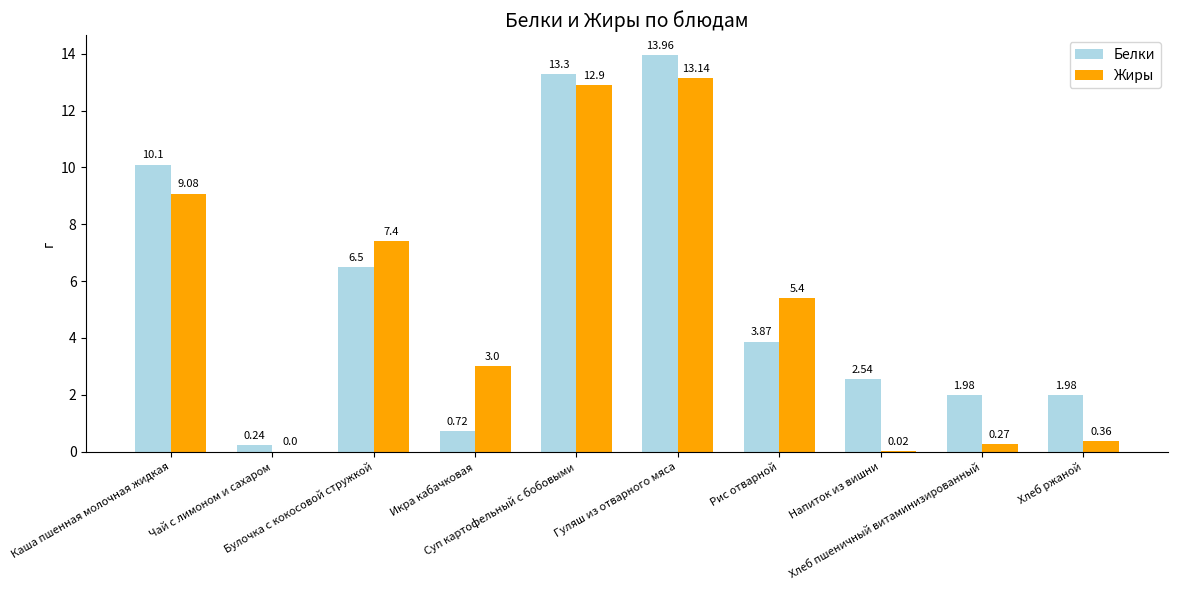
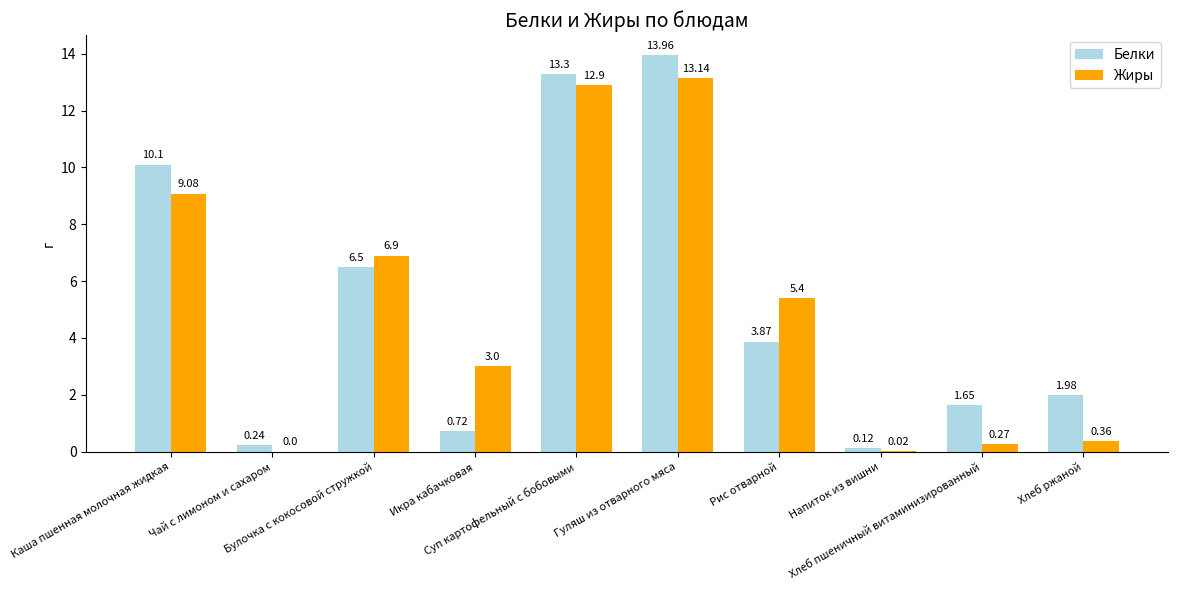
Жиры, Булочка с кокосовой стружкой: 7.4 -> 6.9
Белки, Напиток из вишни: 2.54 -> 0.12
Белки, Хлеб пшеничный витаминизированный: 1.98 -> 1.65
